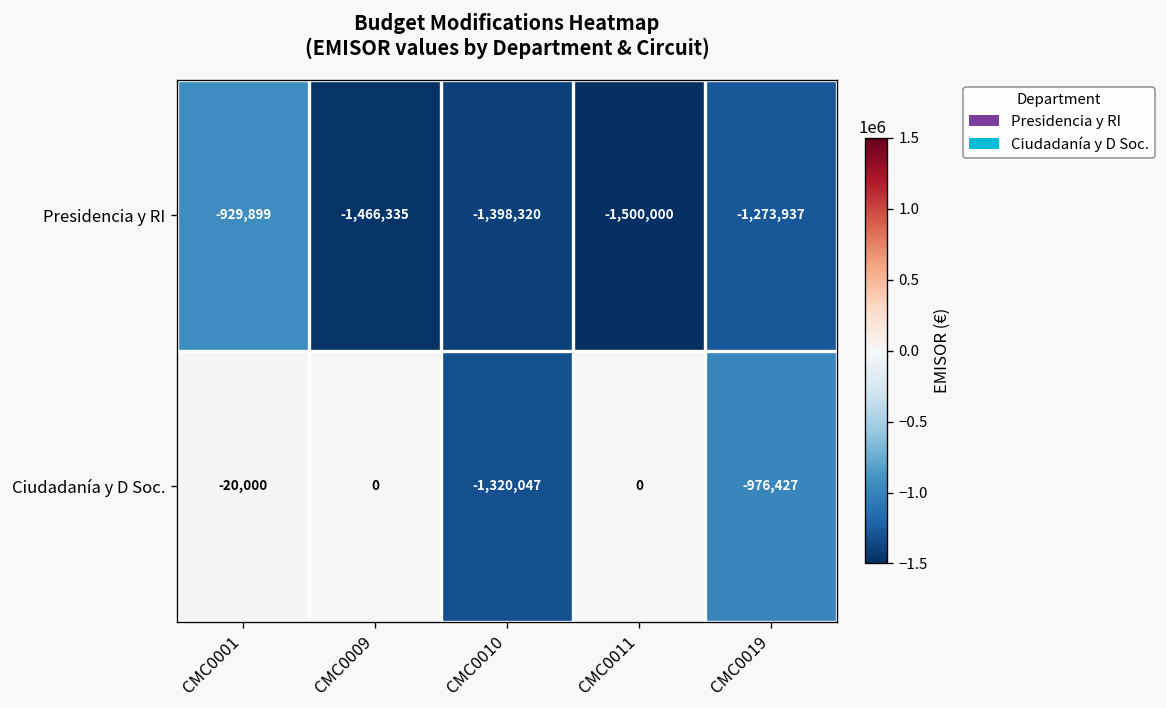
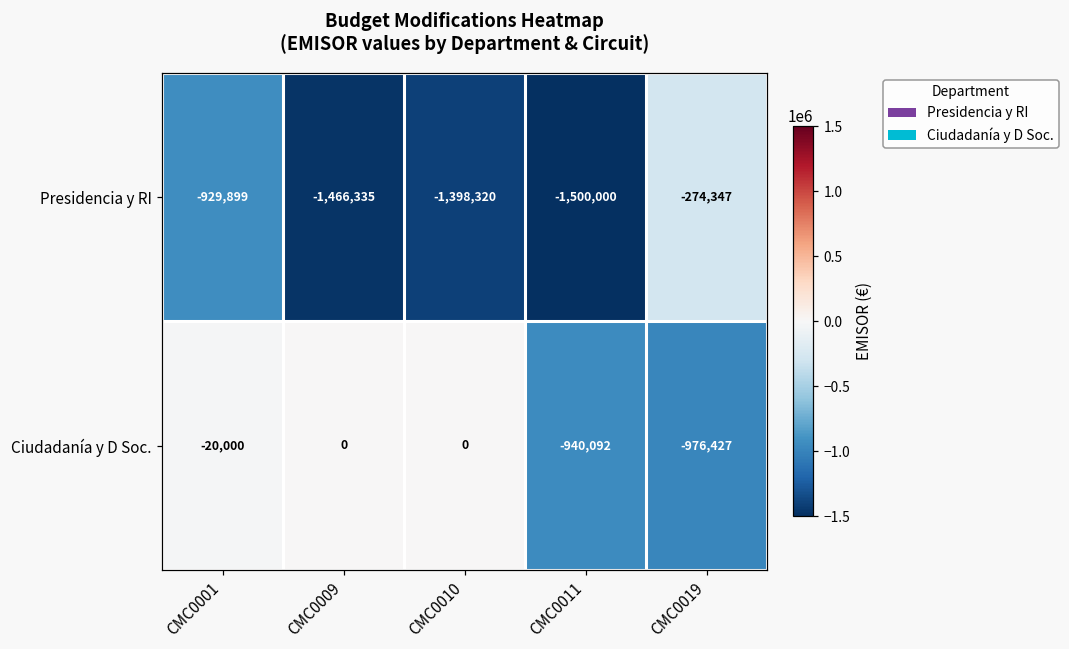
Presidencia y RI, CMC0019: -1,273,937 -> -274,347
Ciudadanía y D Soc., CMC0010: -1,320,047 -> 0
Ciudadanía y D Soc., CMC0011: 0 -> -940,092
